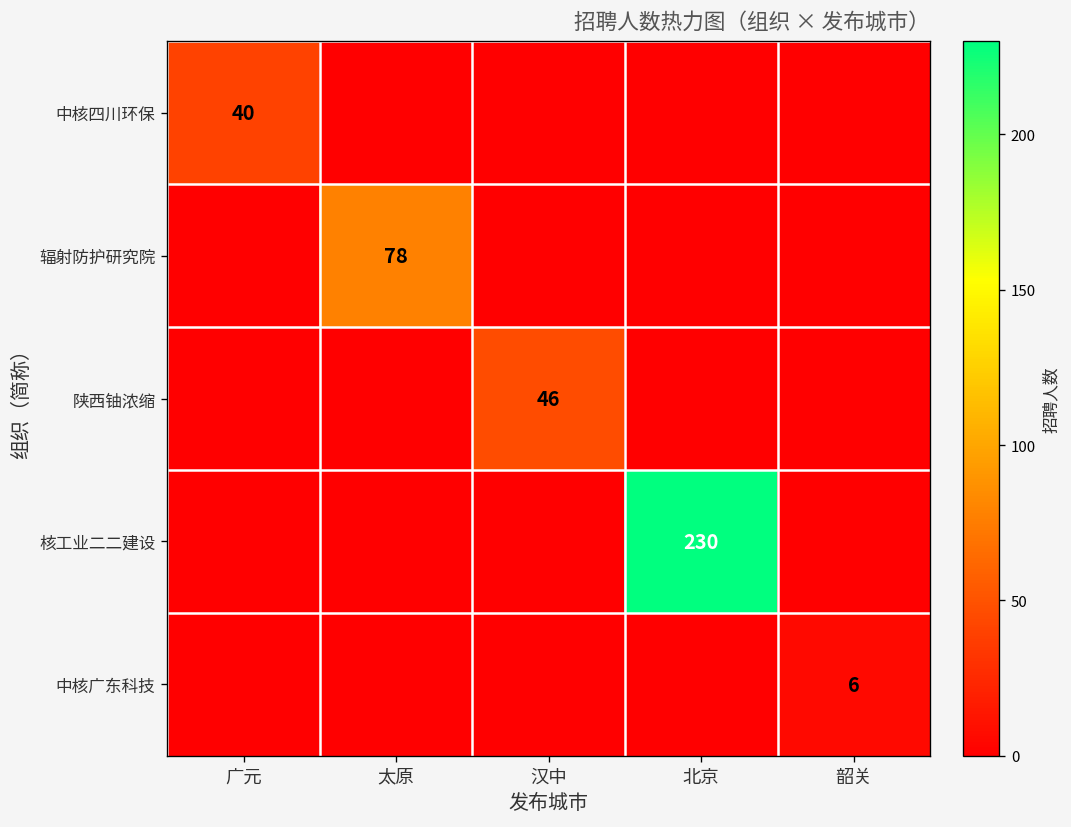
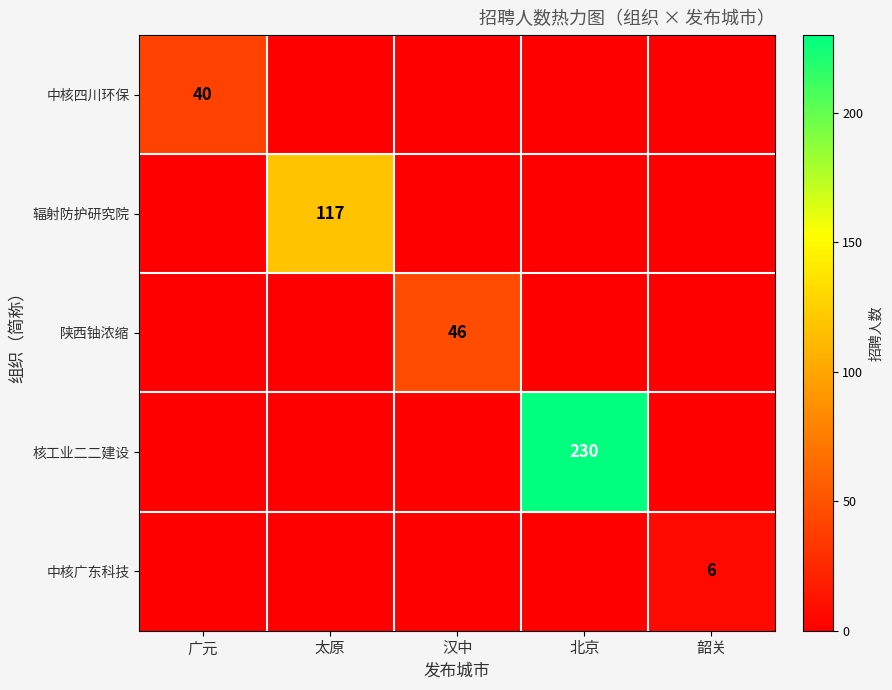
辐射防护研究院, 太原: 78 -> 117
